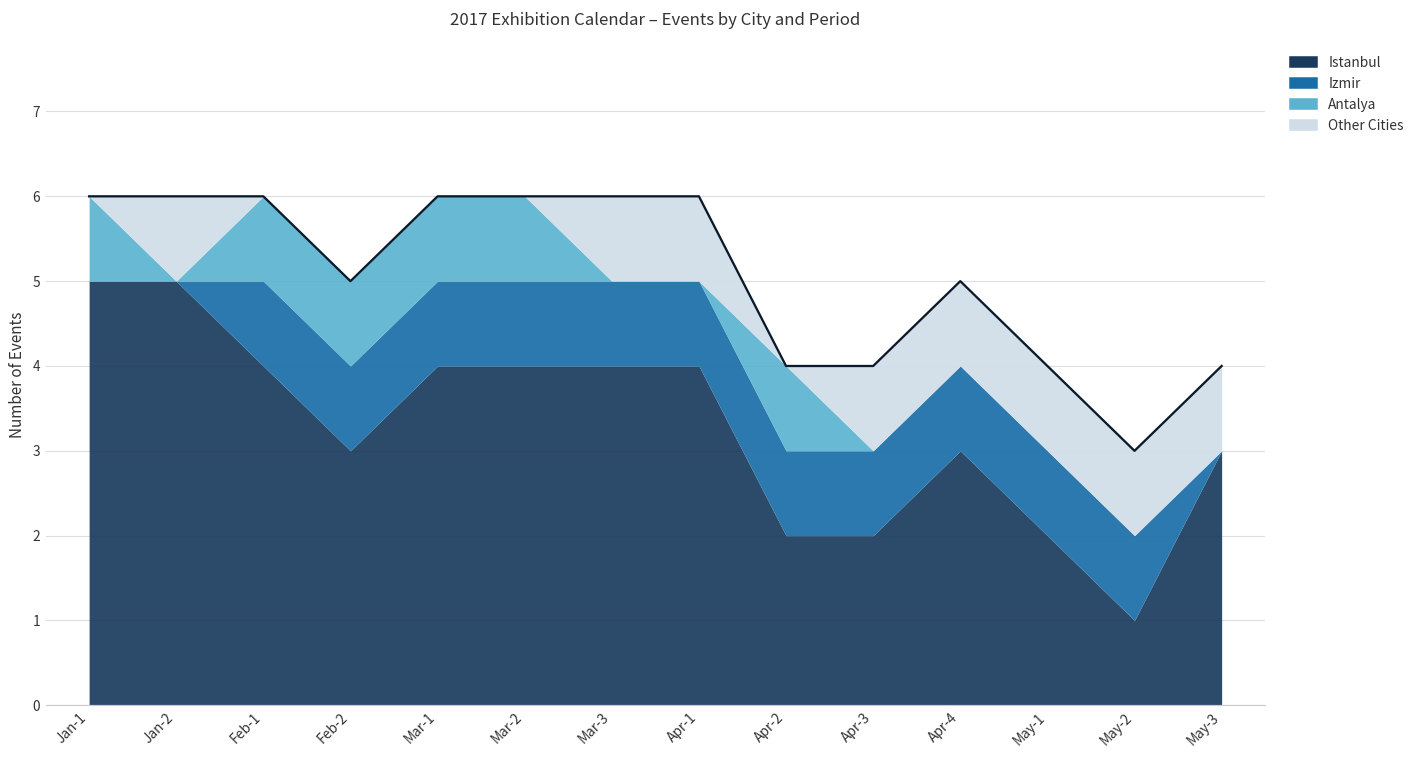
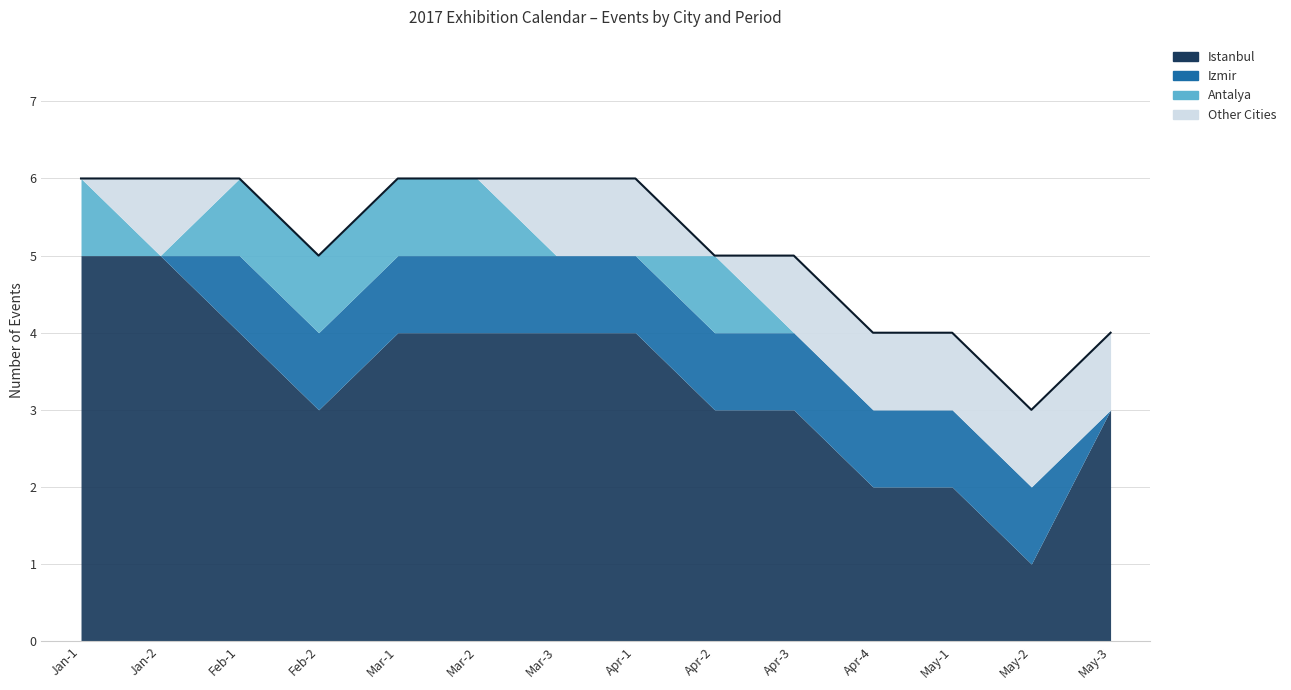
Istanbul, Apr-2: 2 -> 3
Istanbul, Apr-3: 2 -> 3
Istanbul, Apr-4: 3 -> 2
